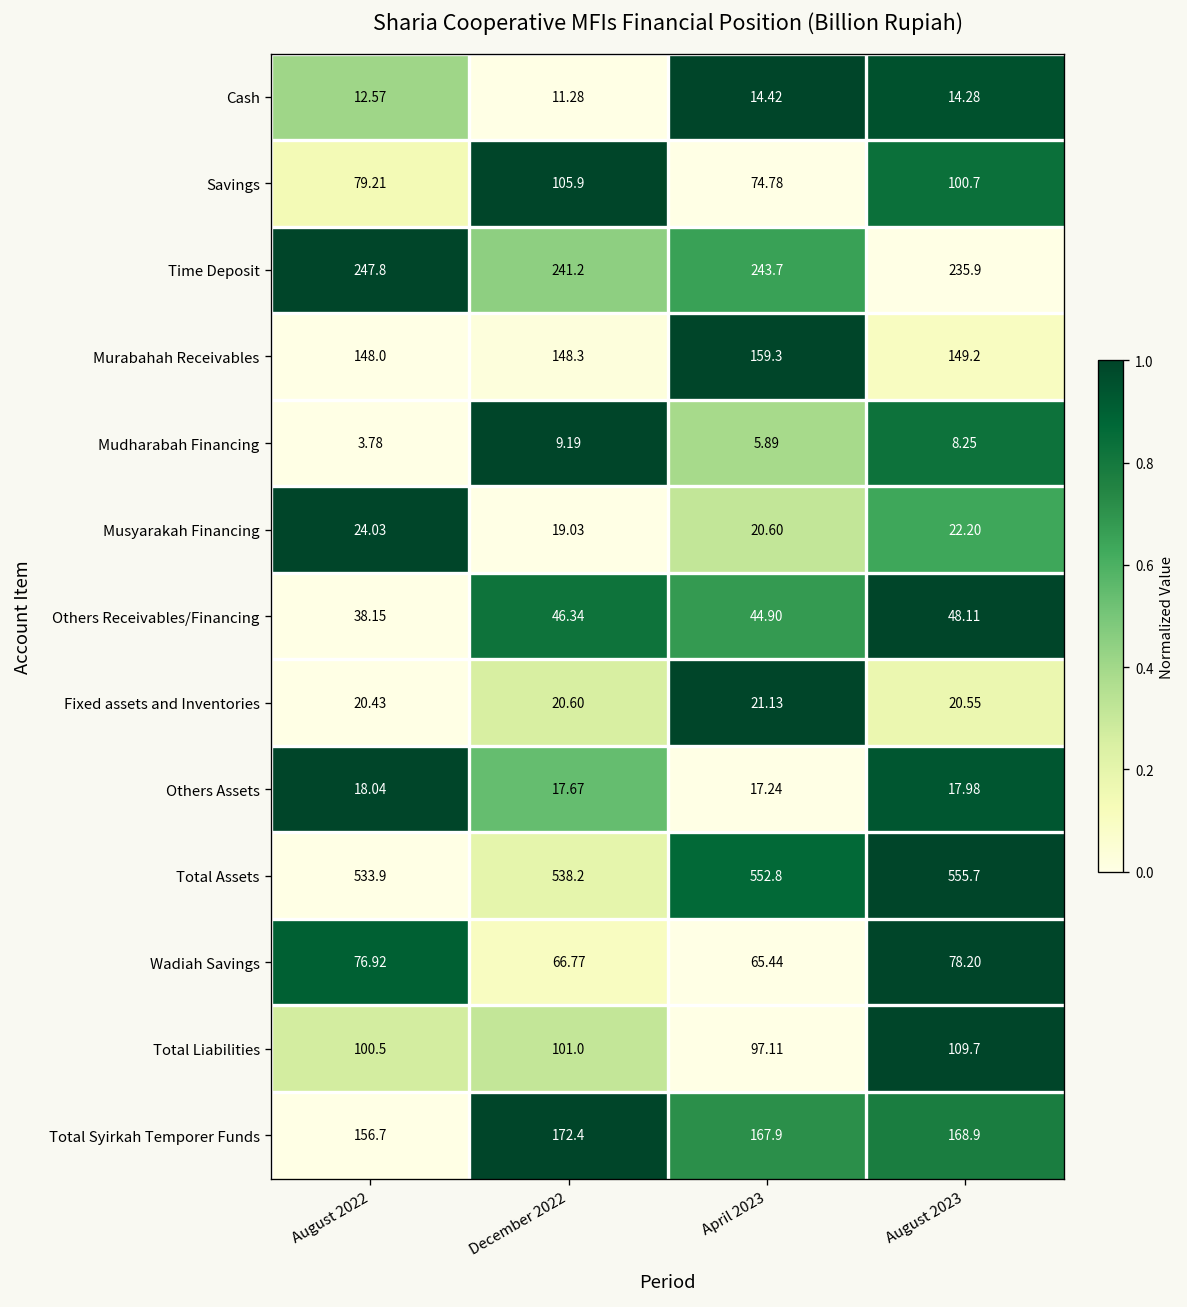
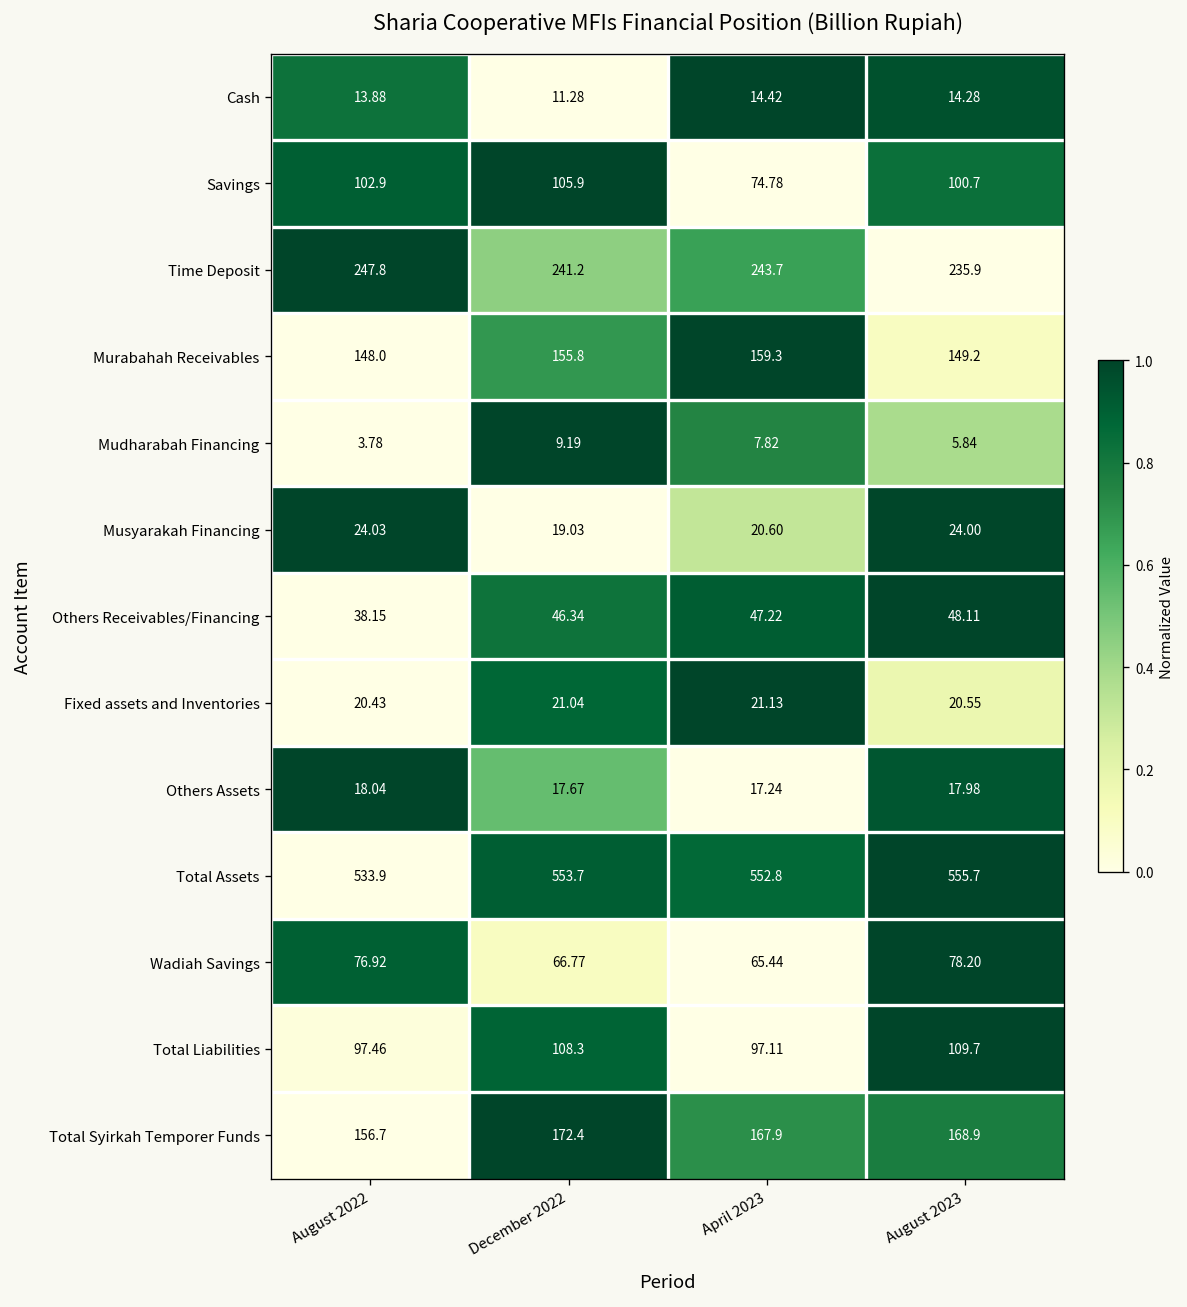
Cash, August 2022: 12.57 -> 13.88
Savings, August 2022: 79.21 -> 102.9
Murabahah Receivables, December 2022: 148.3 -> 155.8
Mudharabah Financing, April 2023: 5.89 -> 7.82
Mudharabah Financing, August 2023: 8.25 -> 5.84
Musyarakah Financing, August 2023: 22.20 -> 24.00
Others Receivables/Financing, April 2023: 44.90 -> 47.22
Fixed assets and Inventories, December 2022: 20.60 -> 21.04
Total Assets, December 2022: 538.2 -> 553.7
Total Liabilities, August 2022: 100.5 -> 97.46
Total Liabilities, December 2022: 101.0 -> 108.3
